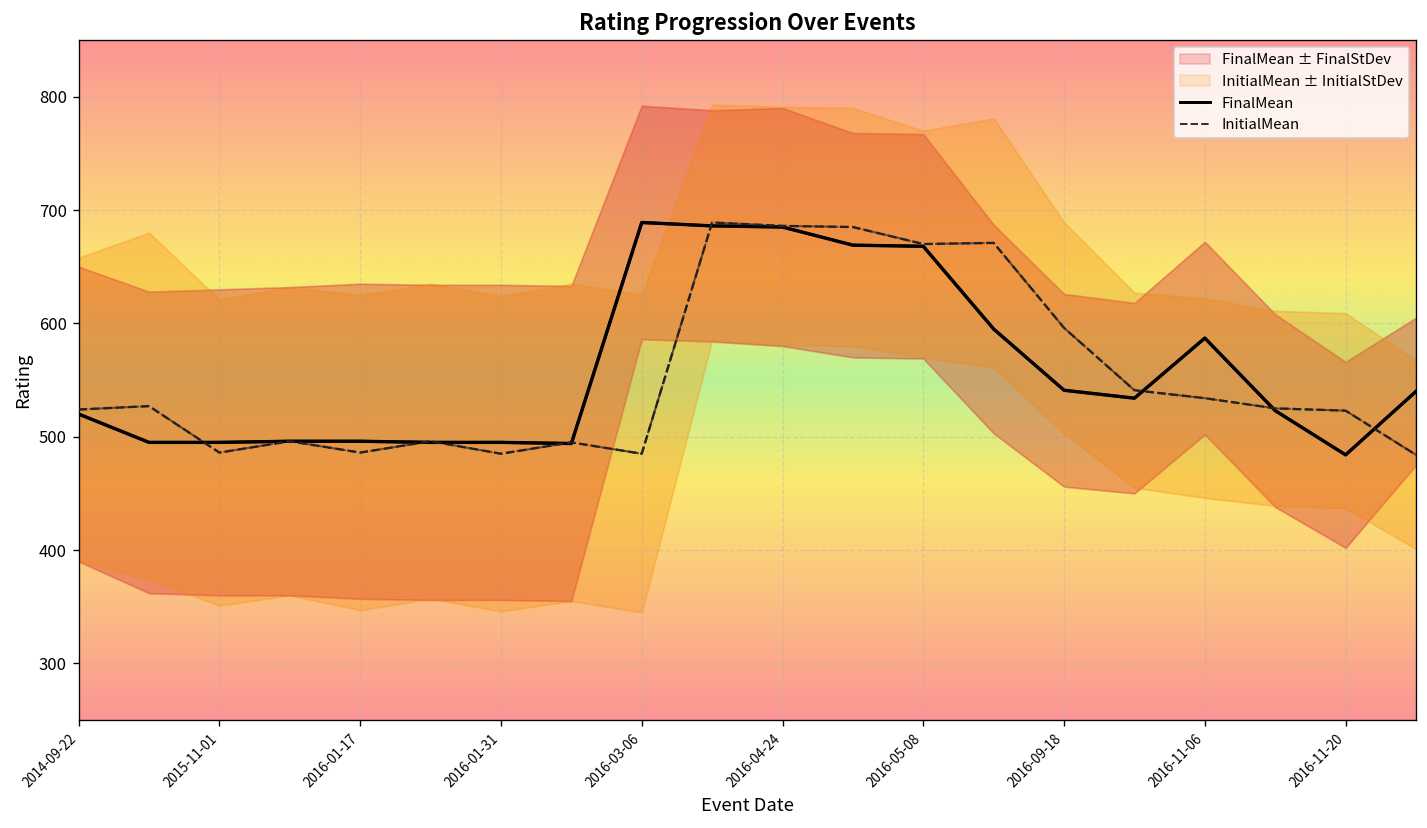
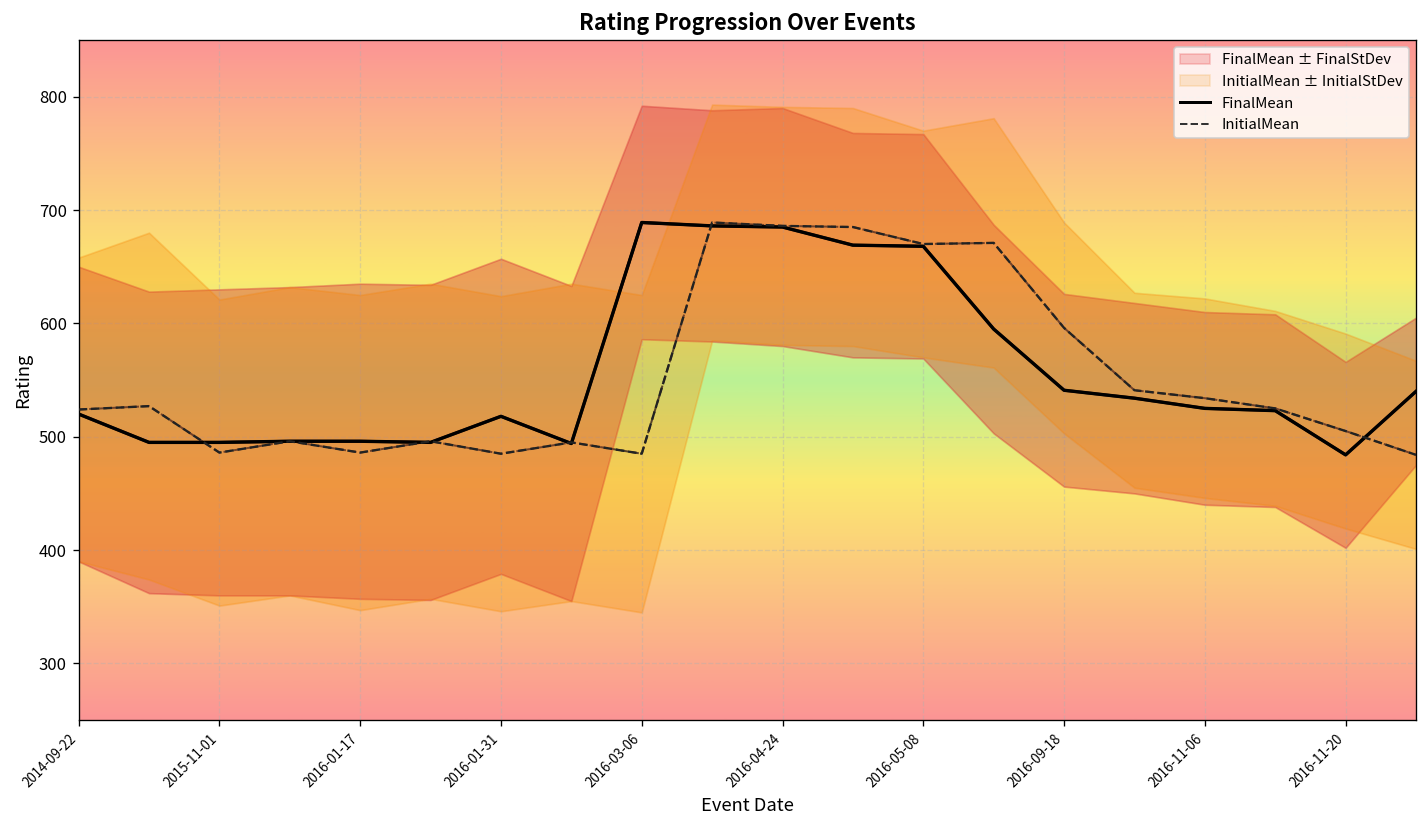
FinalMean, 2016-01-31: 500 -> 520
FinalMean, 2016-11-06: 590 -> 530
InitialMean, 2016-11-20: 520 -> 510
